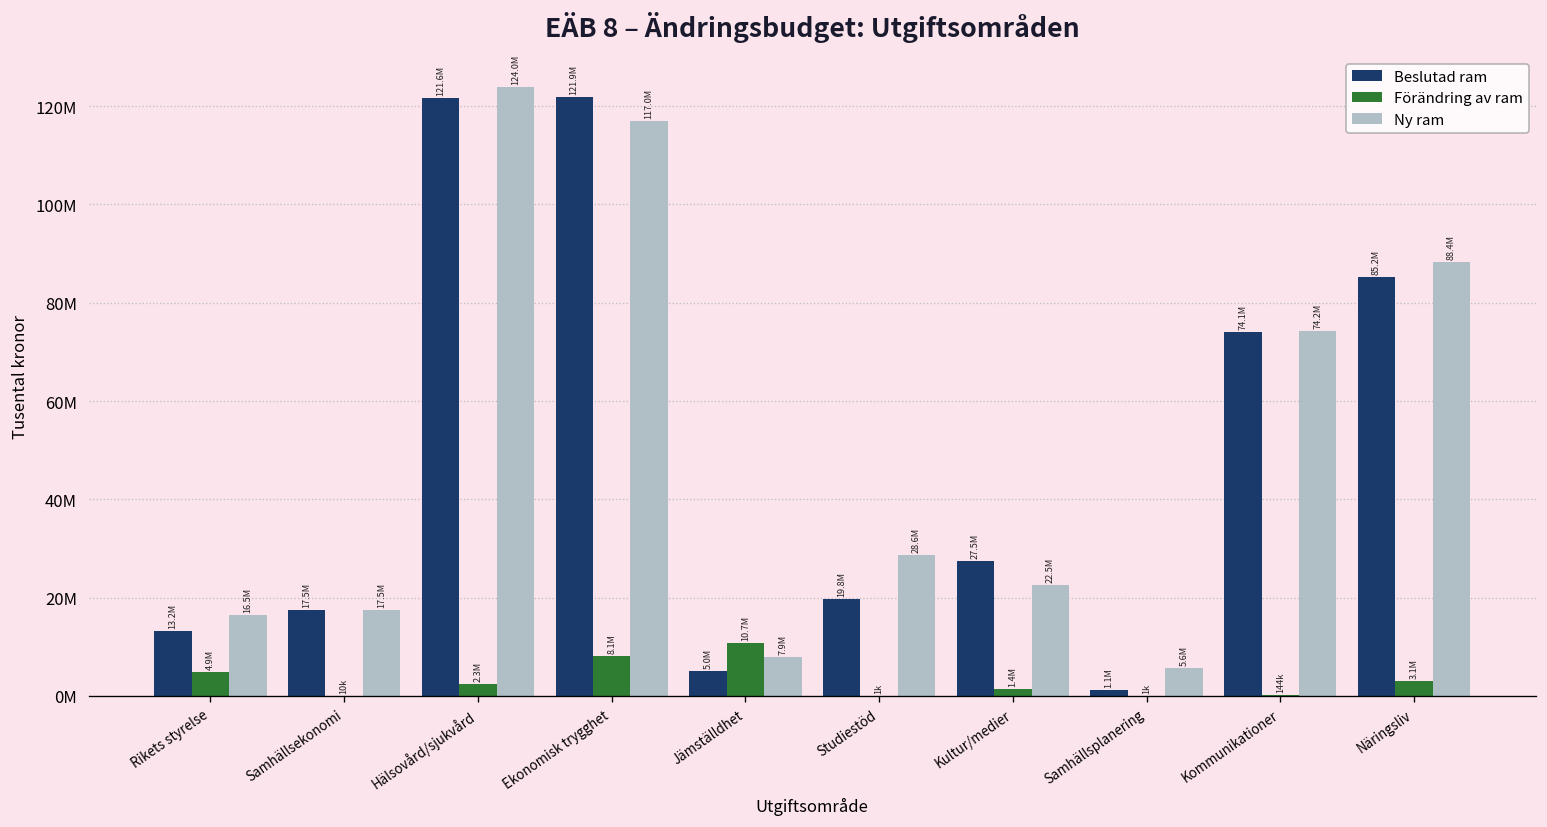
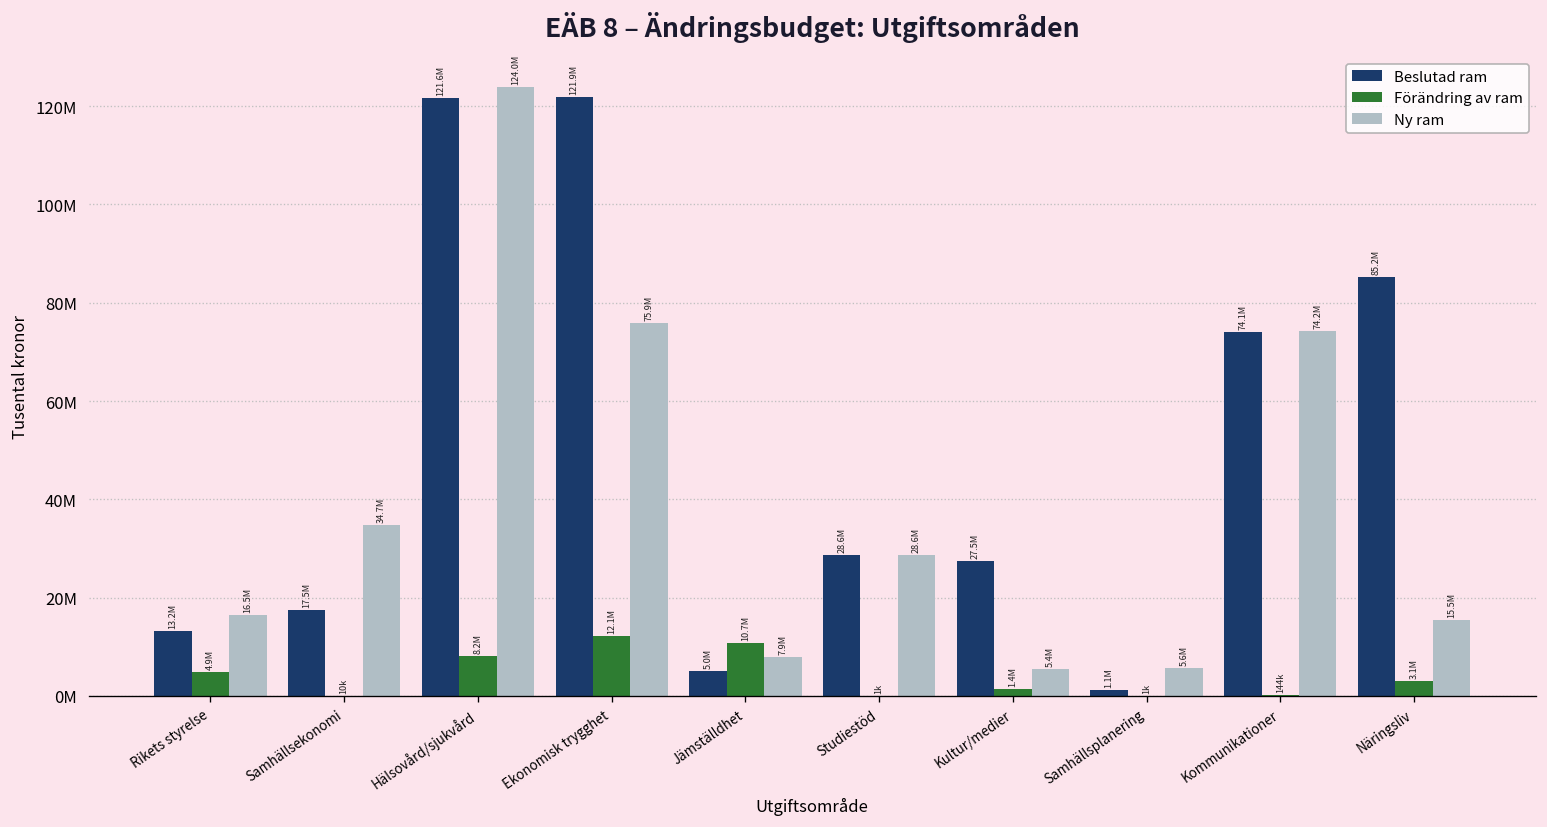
Ny ram, Samhällsekonomi: 17.5M -> 34.7M
Förändring av ram, Hälsovård/sjukvård: 2.3M -> 8.2M
Förändring av ram, Ekonomisk trygghet: 8.1M -> 12.1M
Ny ram, Ekonomisk trygghet: 117.0M -> 75.9M
Beslutad ram, Studiestöd: 19.8M -> 28.6M
Ny ram, Kultur/medier: 22.5M -> 5.4M
Ny ram, Näringsliv: 88.4M -> 15.5M
